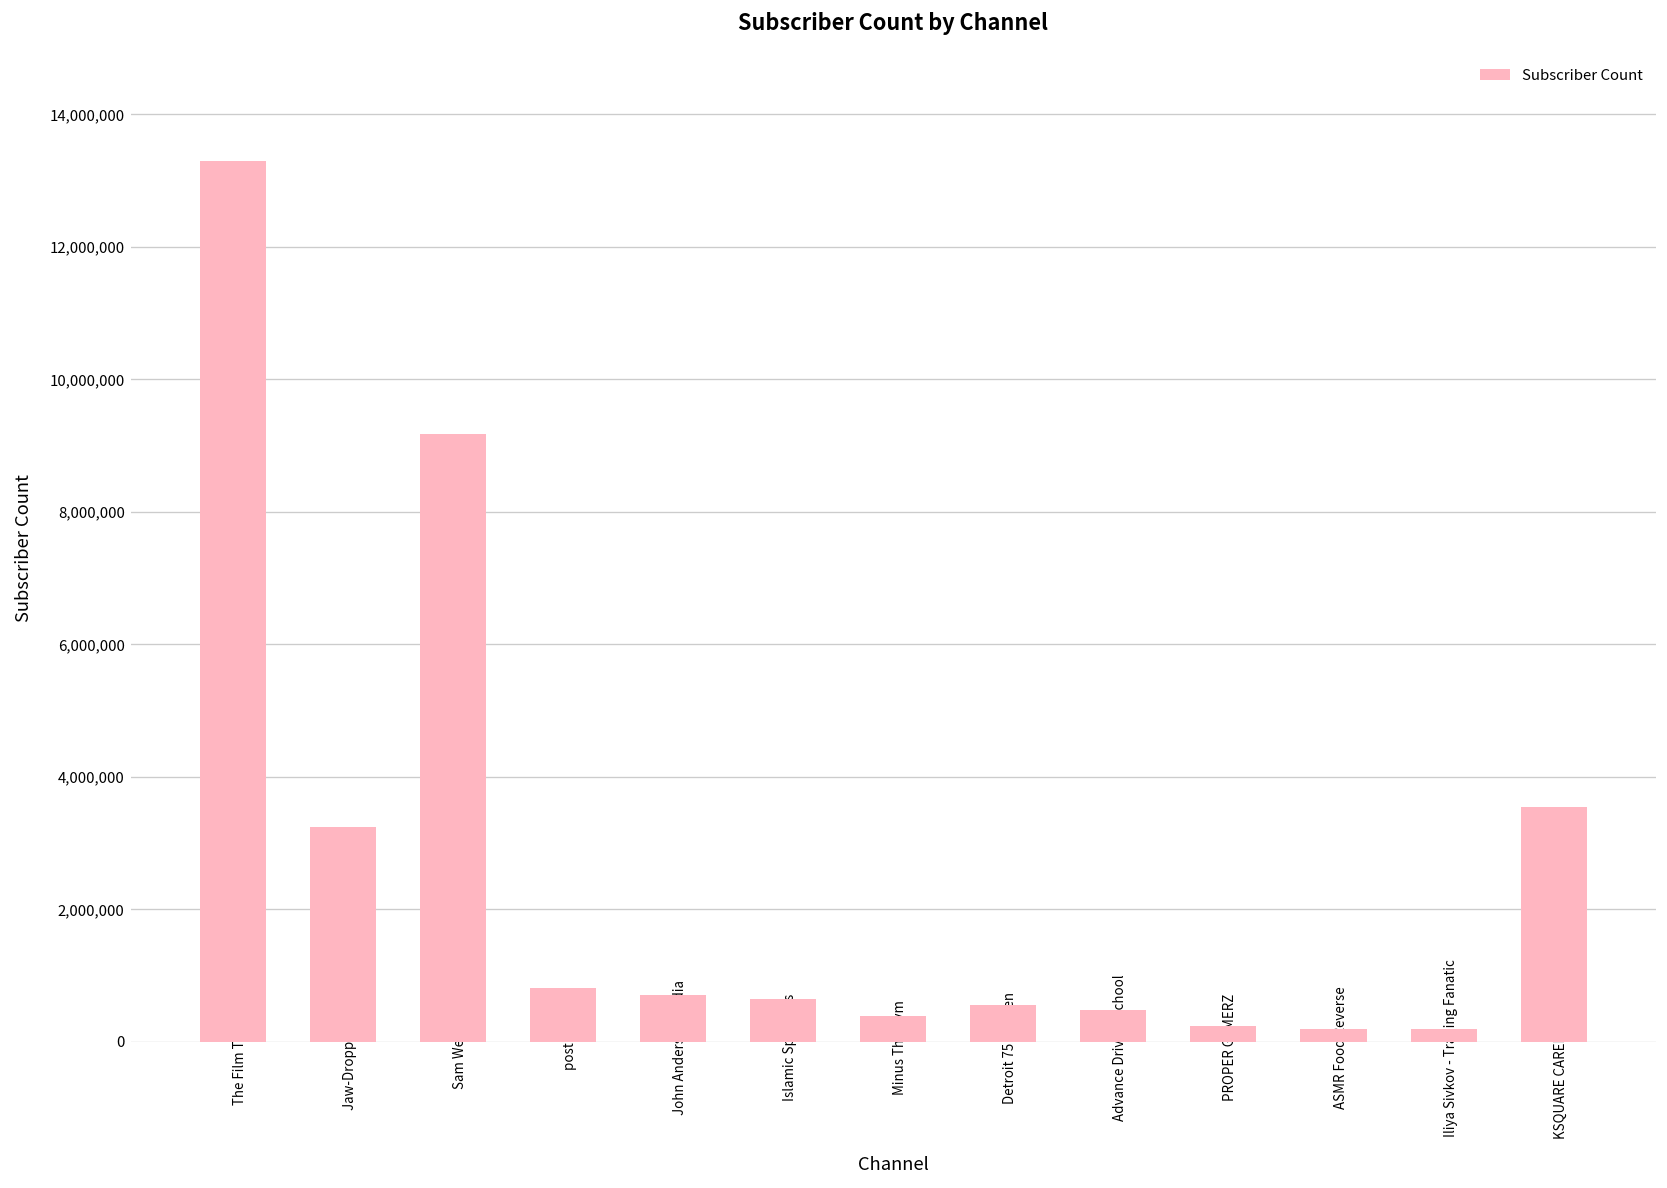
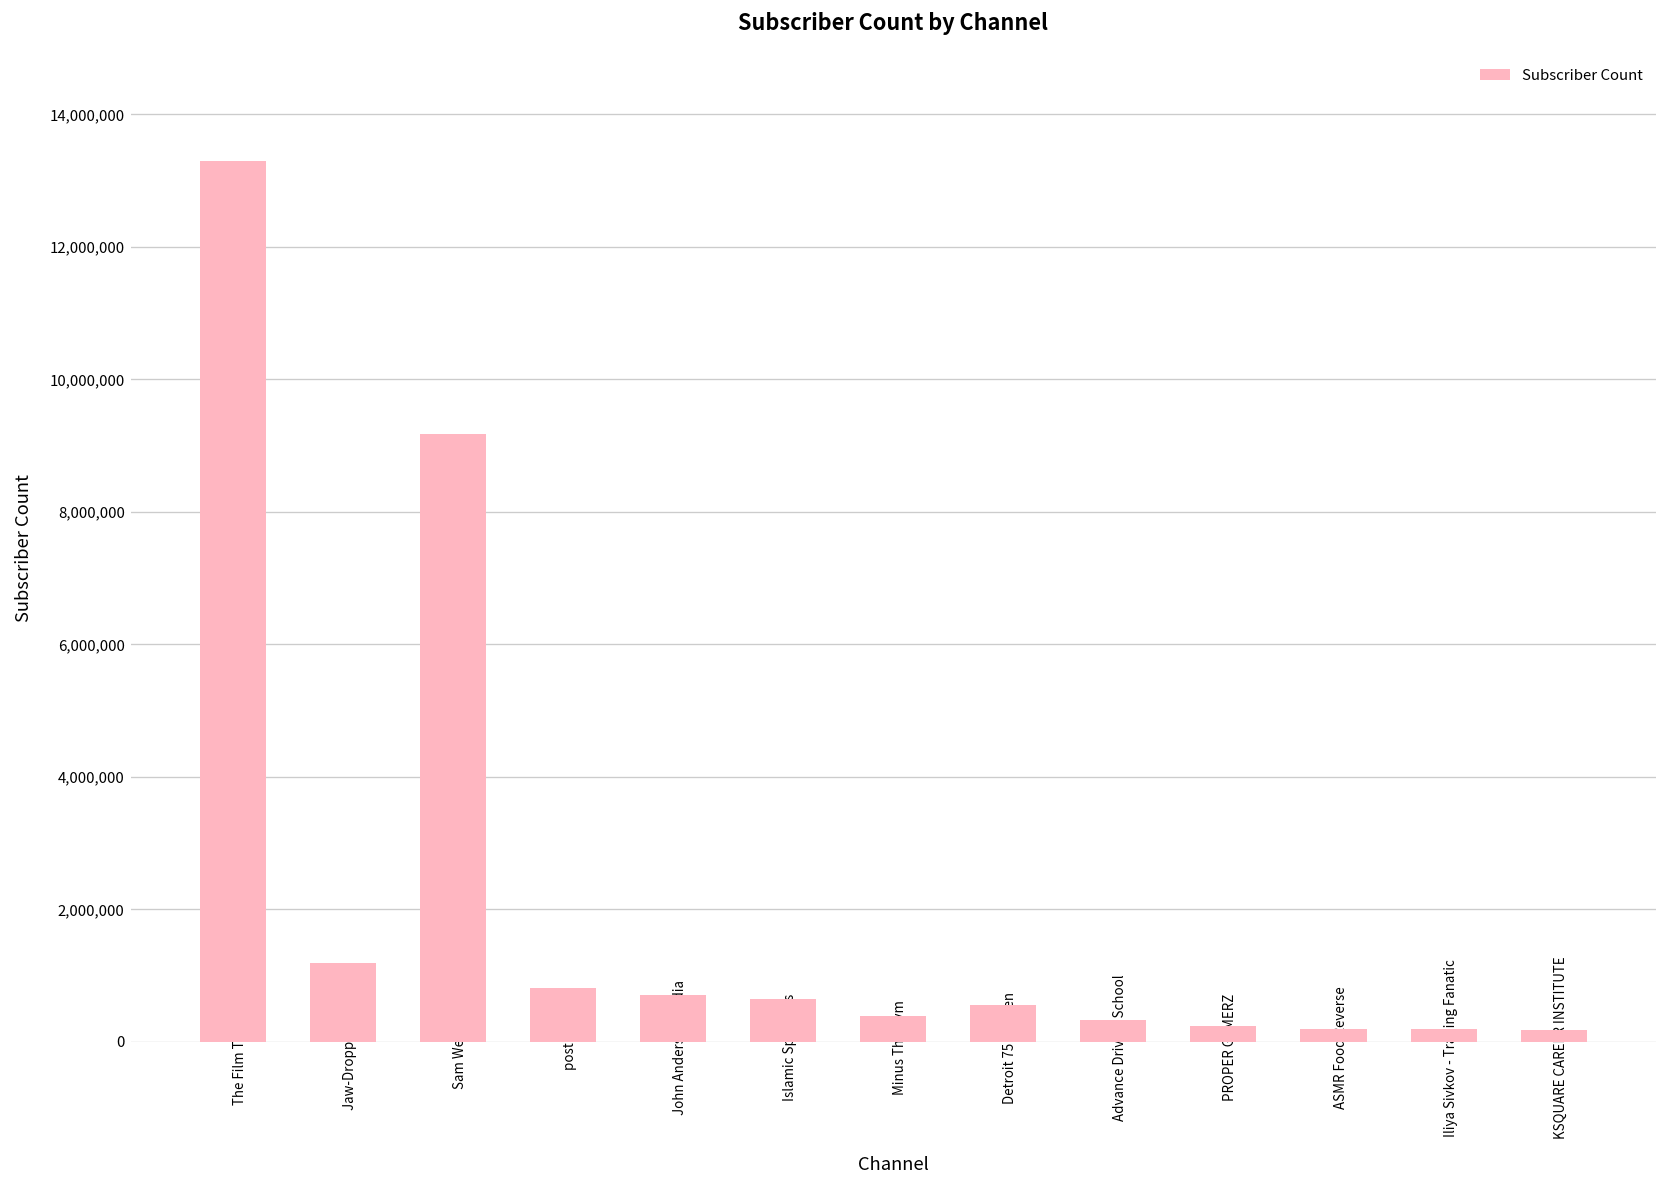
Jaw-Dropping Facts: 3,200,000 -> 1,200,000
Advance Driving School: 500,000 -> 300,000
KSQUARE CAREER INSTITUTE: 3,600,000 -> 200,000
